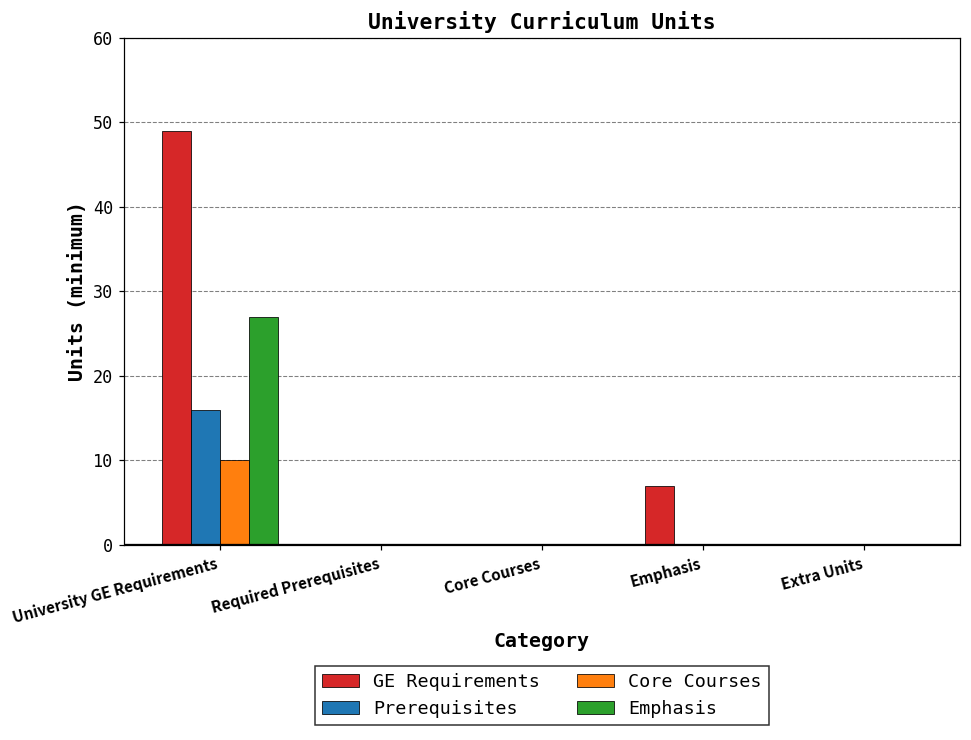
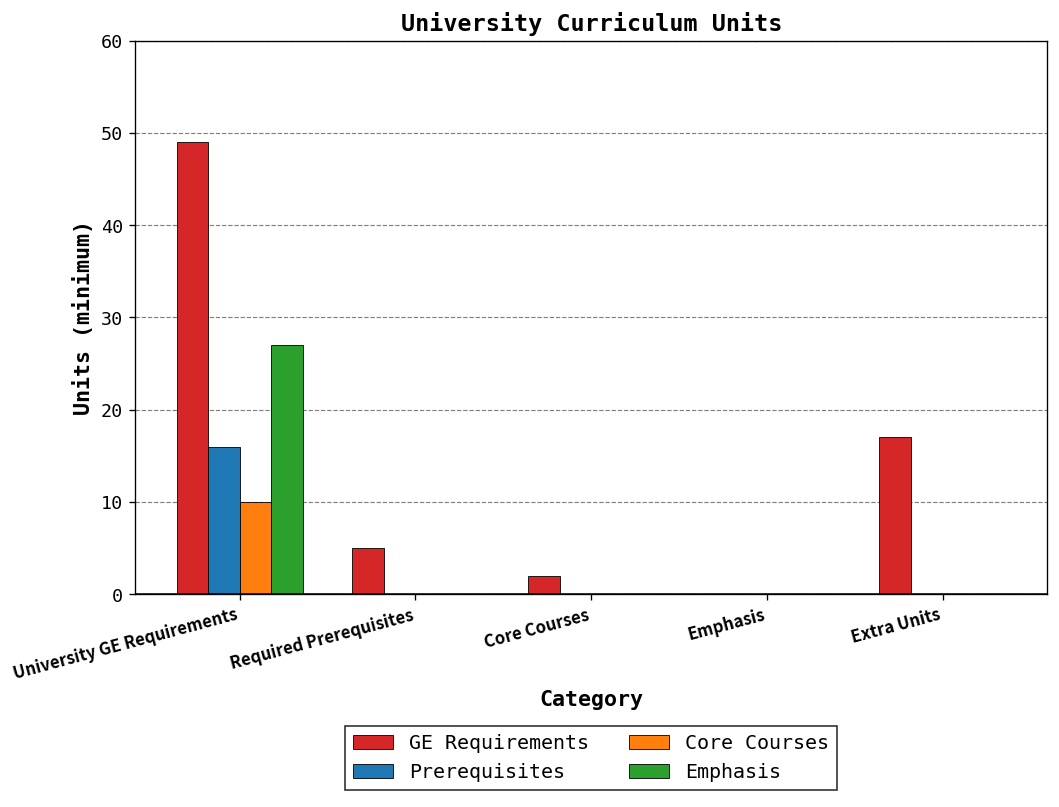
GE Requirements, Required Prerequisites: 0 -> 5
GE Requirements, Core Courses: 0 -> 2
GE Requirements, Emphasis: 7 -> 0
GE Requirements, Extra Units: 0 -> 17
